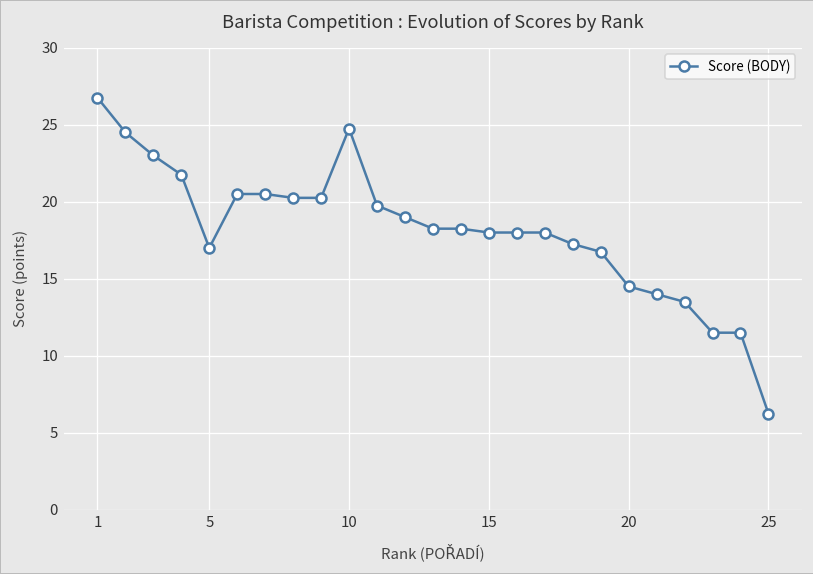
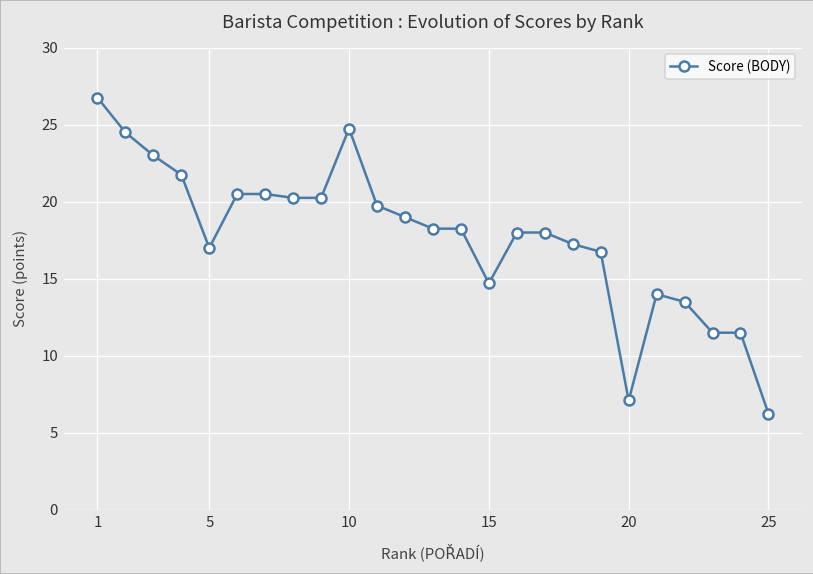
15: 18.0 -> 14.7
20: 14.5 -> 7.1
